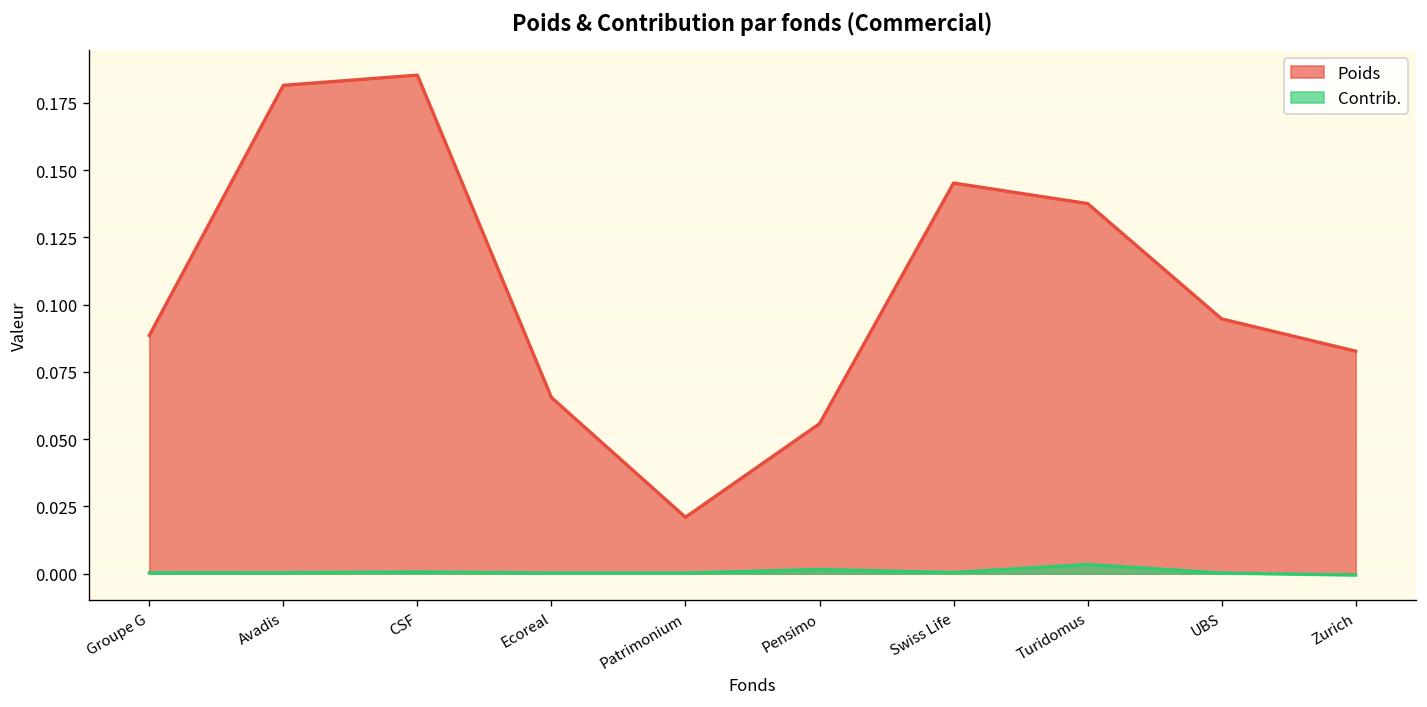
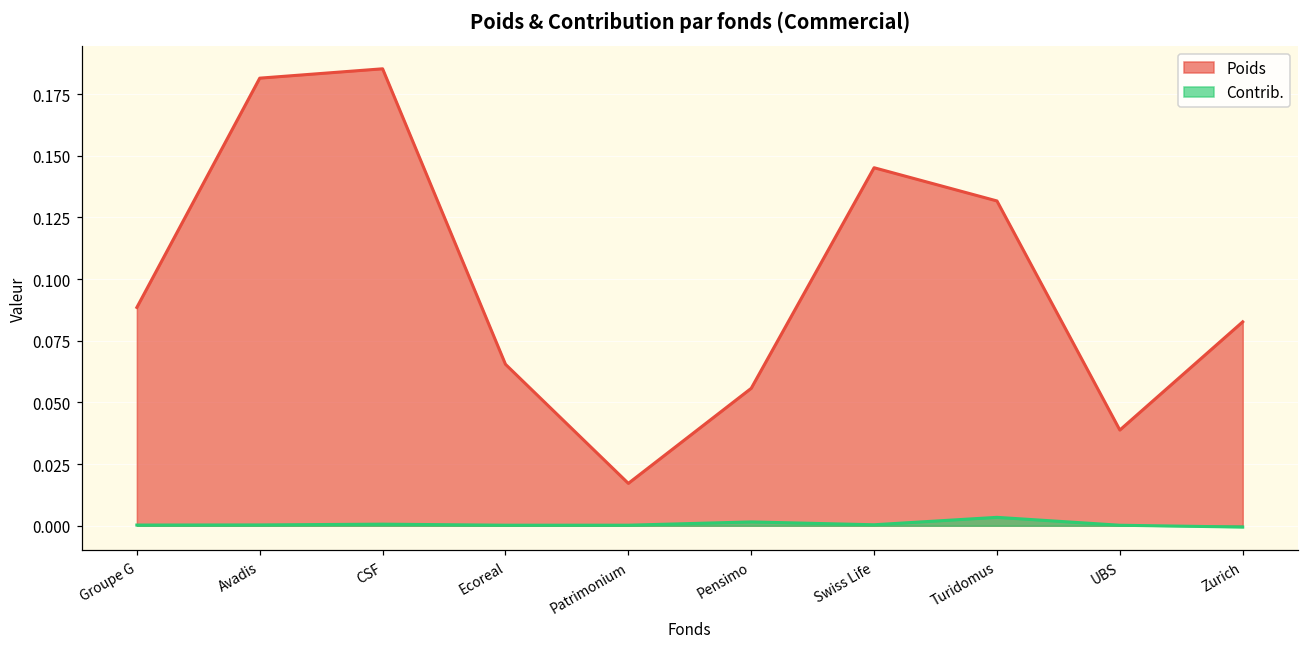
Poids, Patrimonium: 0.021 -> 0.017
Poids, Turidomus: 0.138 -> 0.132
Poids, UBS: 0.095 -> 0.039
